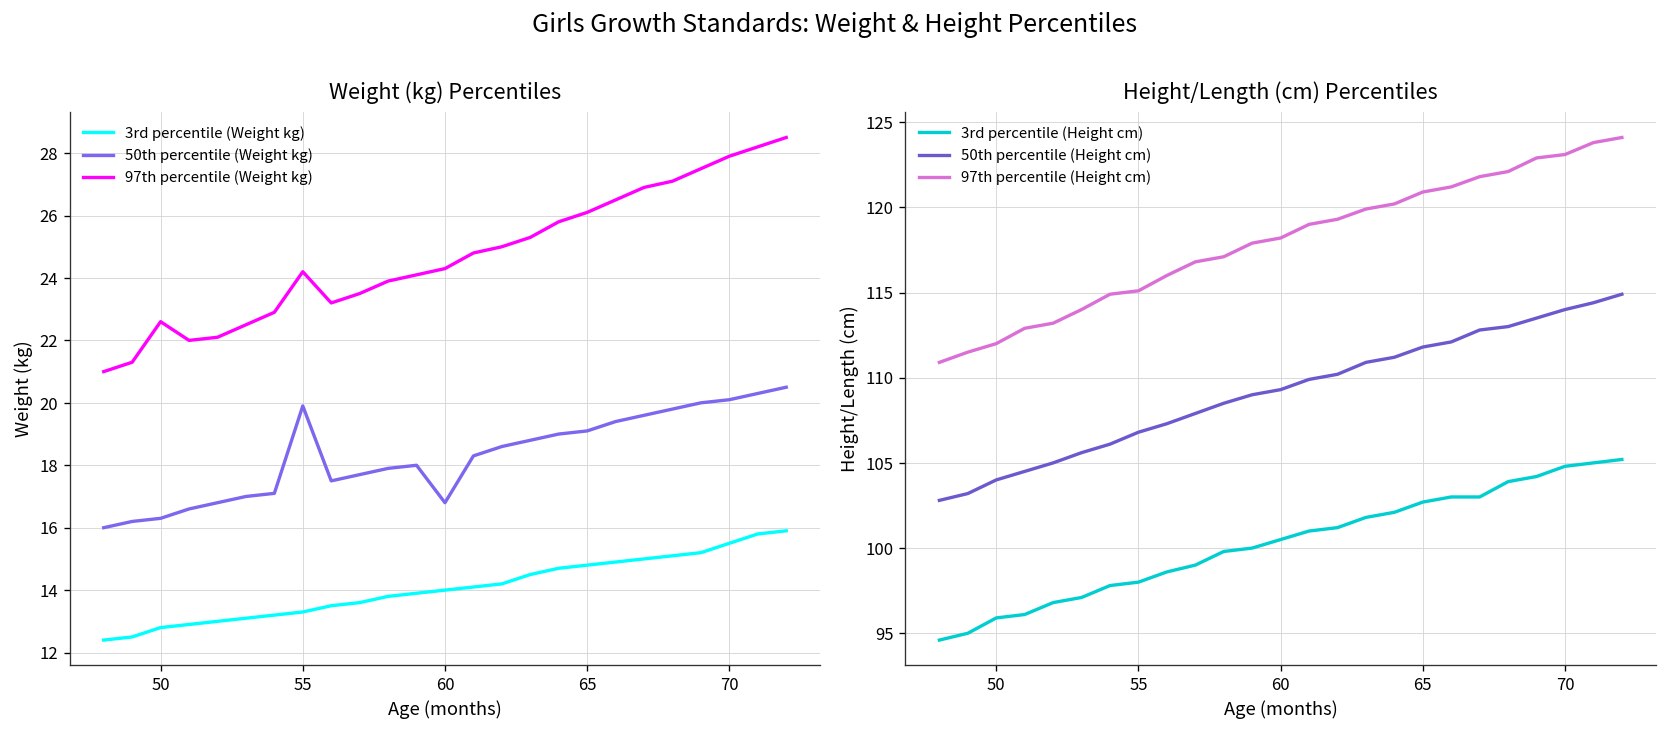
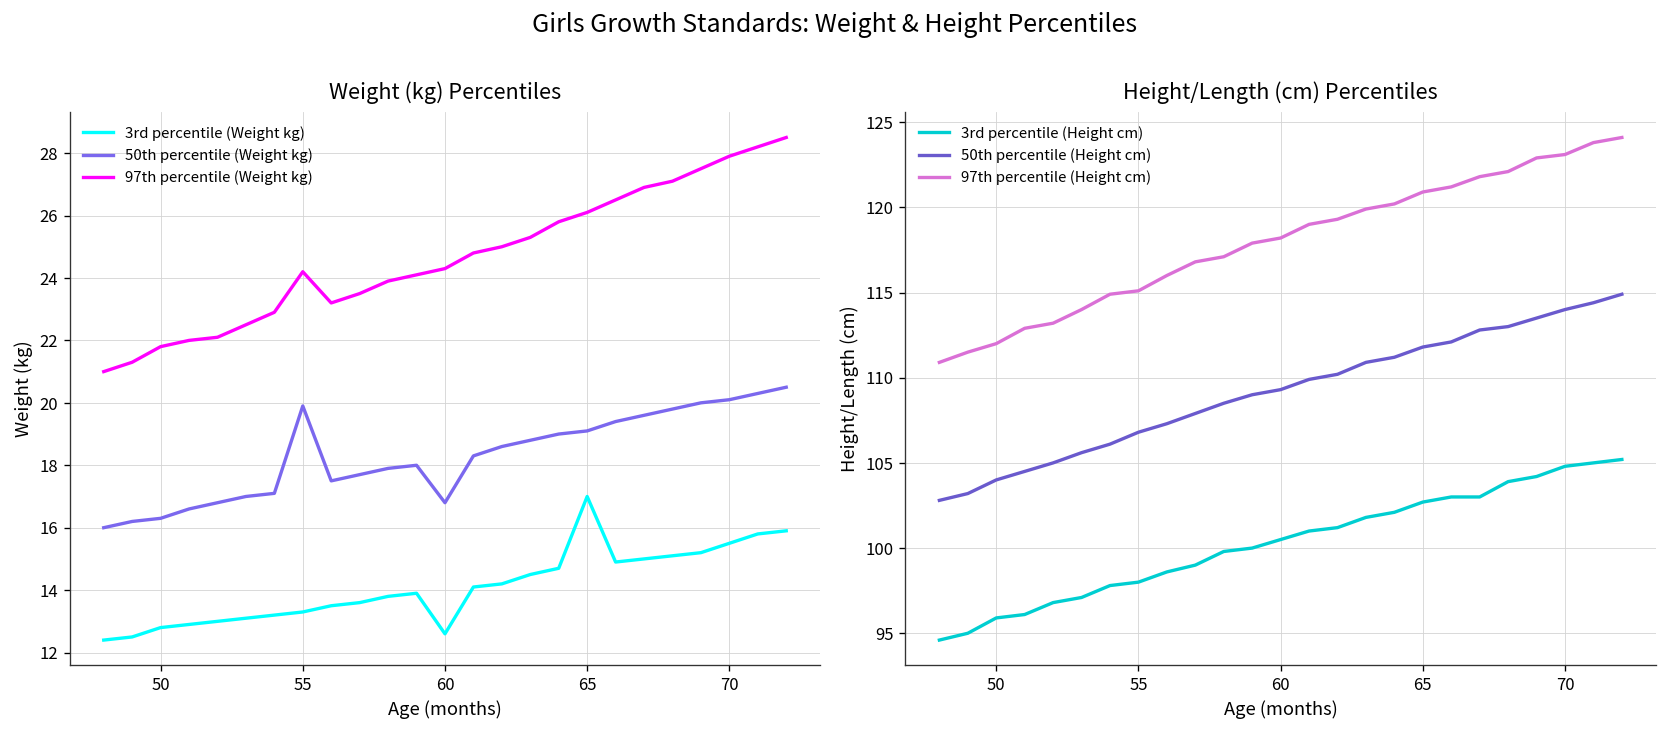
Weight (kg) Percentiles, 97th percentile (Weight kg), 50: 22.6 -> 21.8
Weight (kg) Percentiles, 3rd percentile (Weight kg), 60: 14.0 -> 12.6
Weight (kg) Percentiles, 3rd percentile (Weight kg), 65: 14.8 -> 17.0
